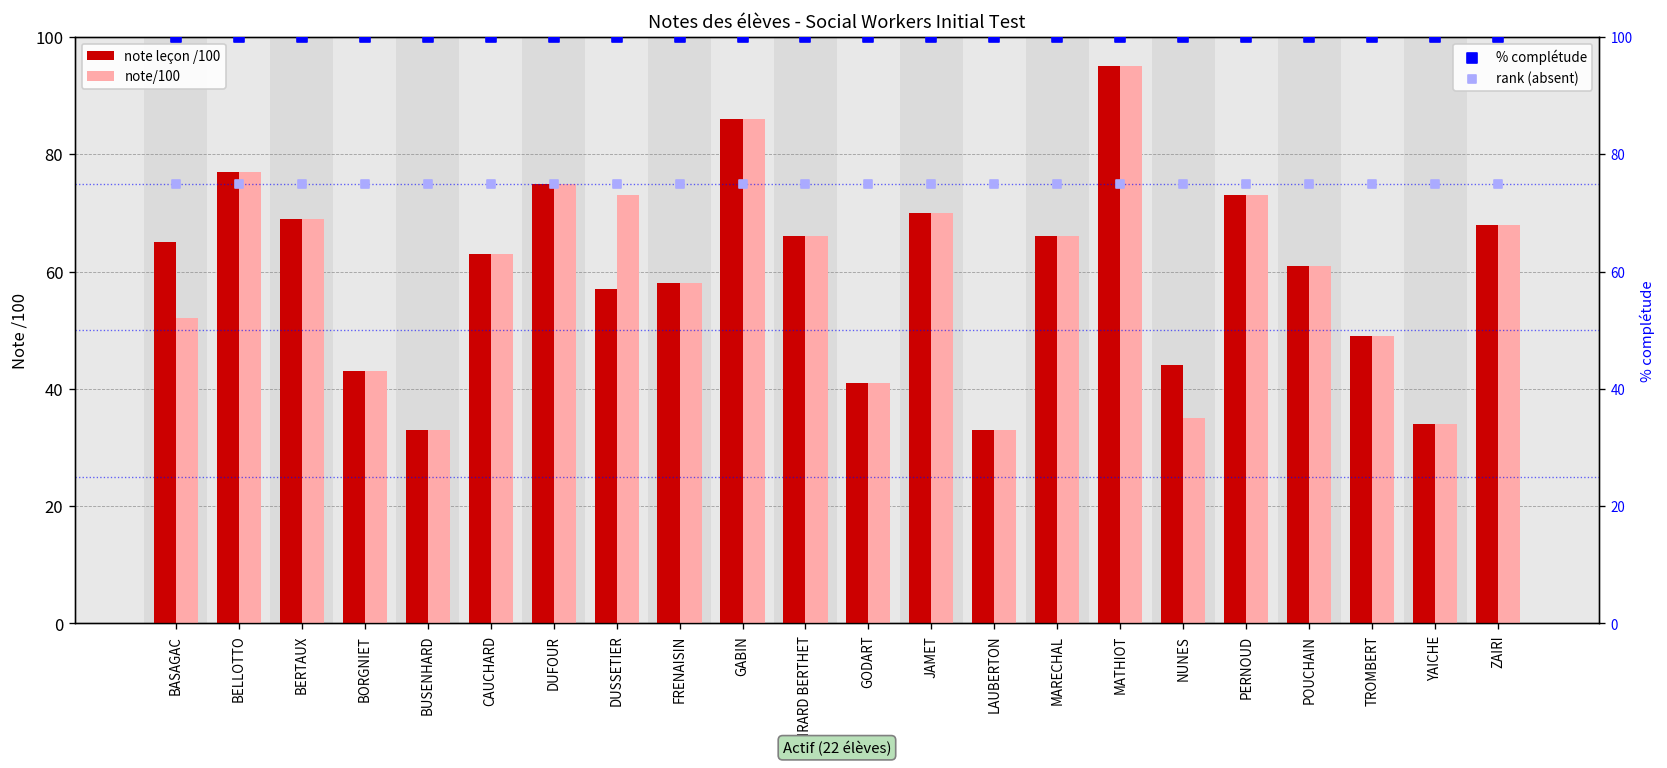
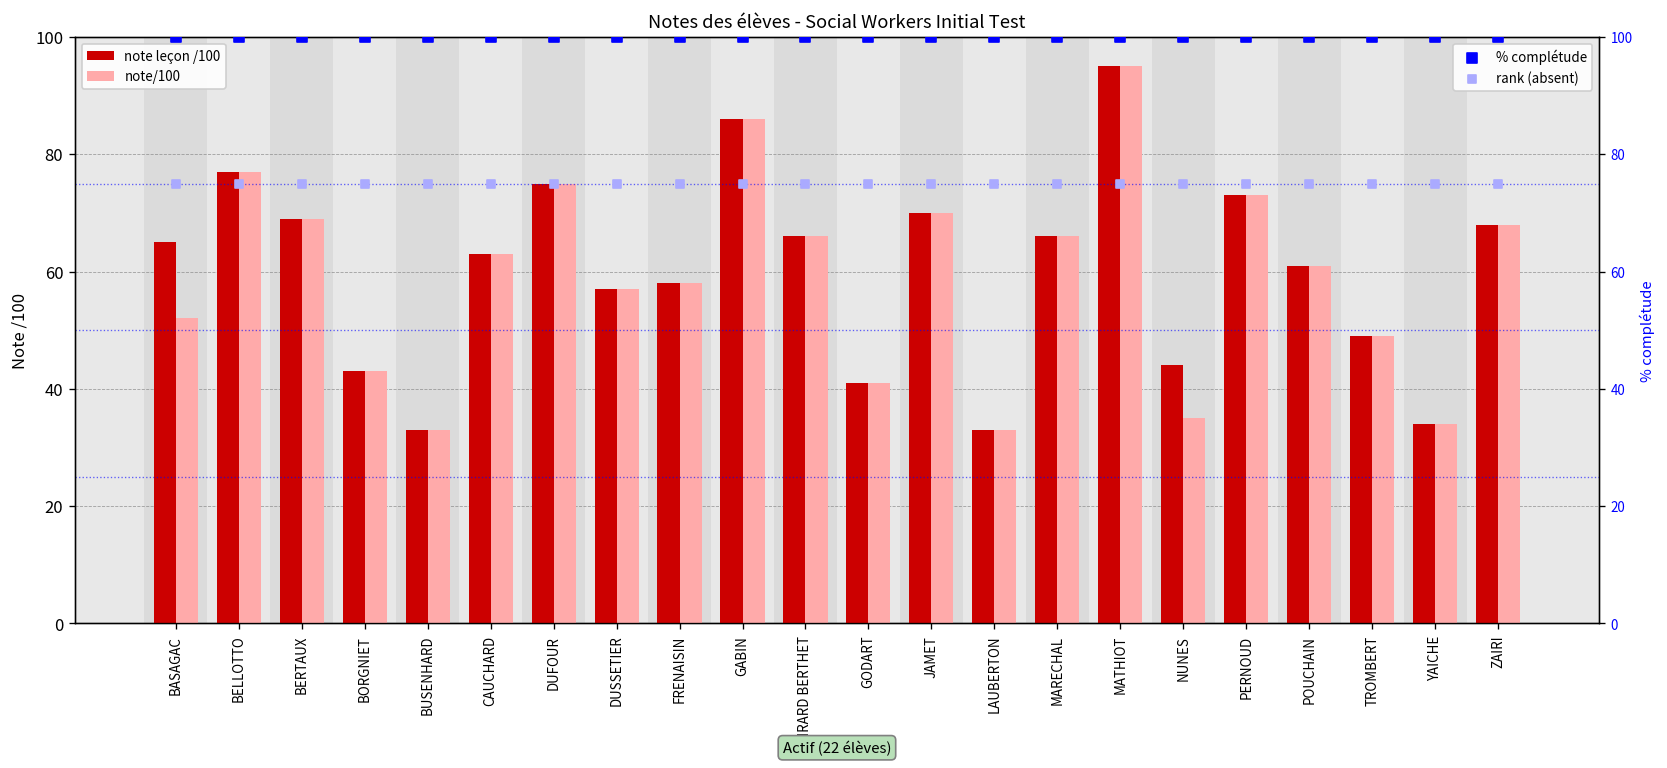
note/100, DUSSETIER: 73 -> 57
